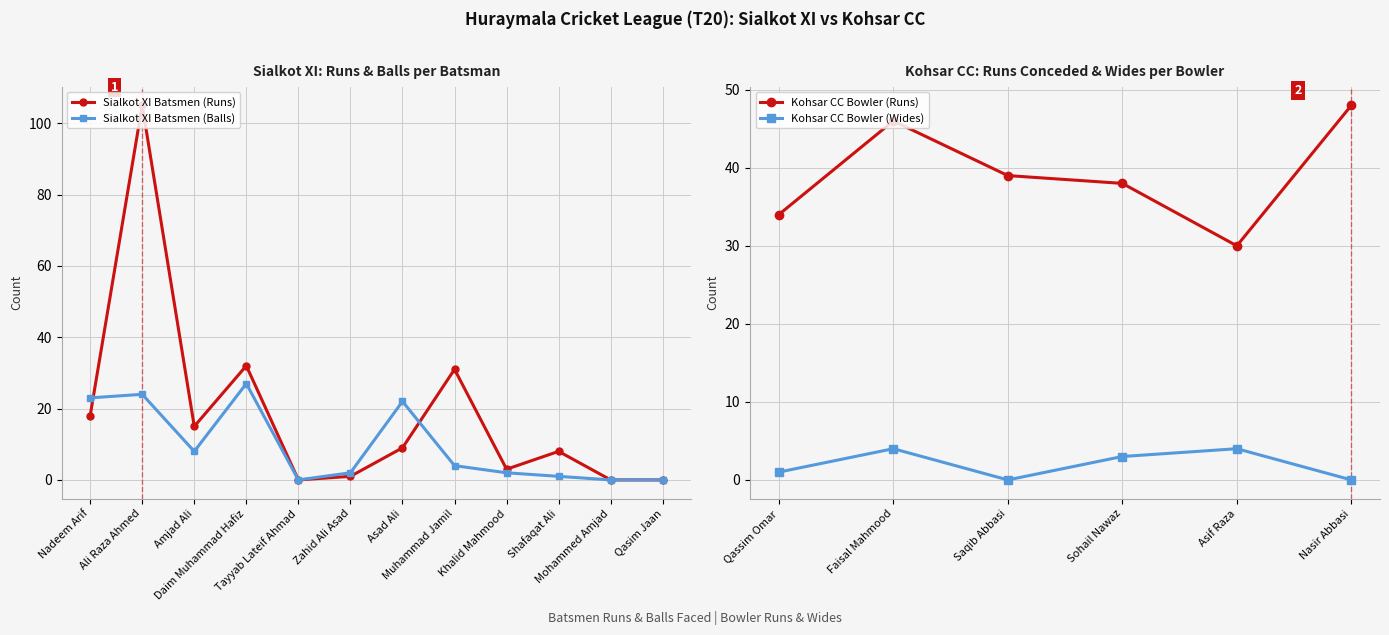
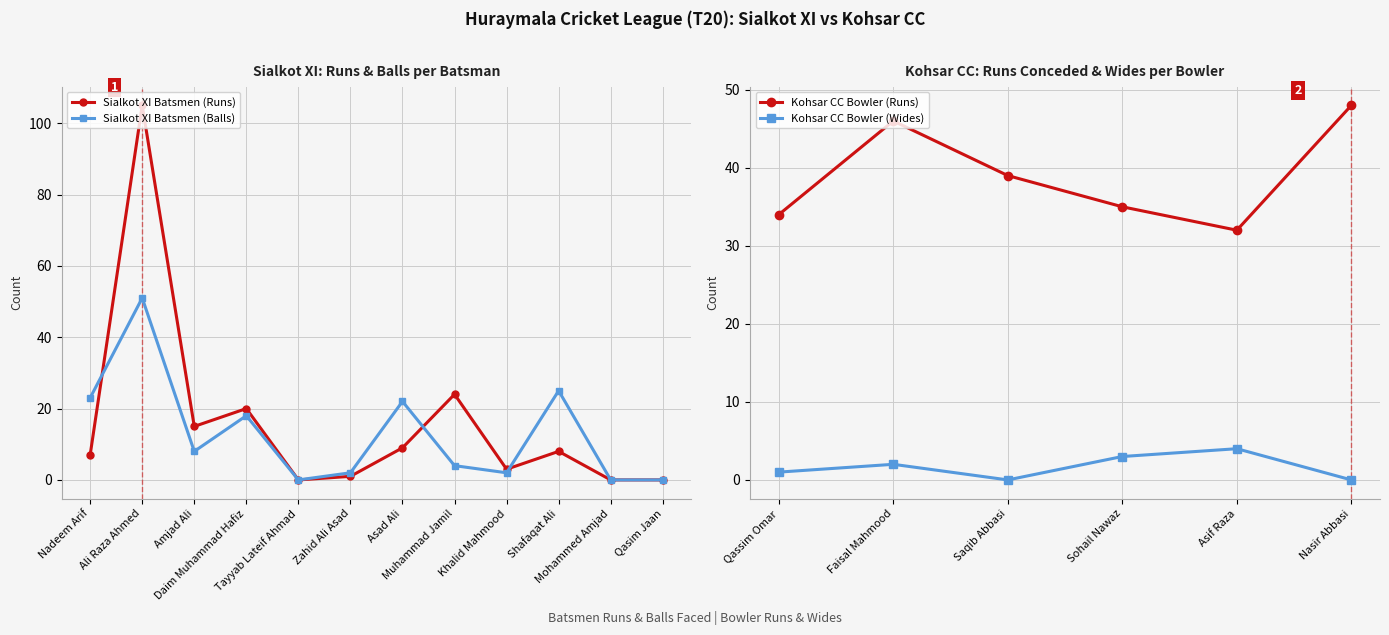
Sialkot XI: Runs & Balls per Batsman, Sialkot XI Batsmen (Runs), Nadeem Arif: 18 -> 7
Sialkot XI: Runs & Balls per Batsman, Sialkot XI Batsmen (Balls), Ali Raza Ahmed: 24 -> 51
Sialkot XI: Runs & Balls per Batsman, Sialkot XI Batsmen (Runs), Daim Muhammad Hafiz: 32 -> 20
Sialkot XI: Runs & Balls per Batsman, Sialkot XI Batsmen (Balls), Daim Muhammad Hafiz: 27 -> 18
Sialkot XI: Runs & Balls per Batsman, Sialkot XI Batsmen (Runs), Muhammad Jamil: 31 -> 24
Sialkot XI: Runs & Balls per Batsman, Sialkot XI Batsmen (Balls), Shafaqat Ali: 1 -> 25
Kohsar CC: Runs Conceded & Wides per Bowler, Kohsar CC Bowler (Wides), Faisal Mahmood: 4 -> 2
Kohsar CC: Runs Conceded & Wides per Bowler, Kohsar CC Bowler (Runs), Sohail Nawaz: 38 -> 35
Kohsar CC: Runs Conceded & Wides per Bowler, Kohsar CC Bowler (Runs), Asif Raza: 30 -> 32
